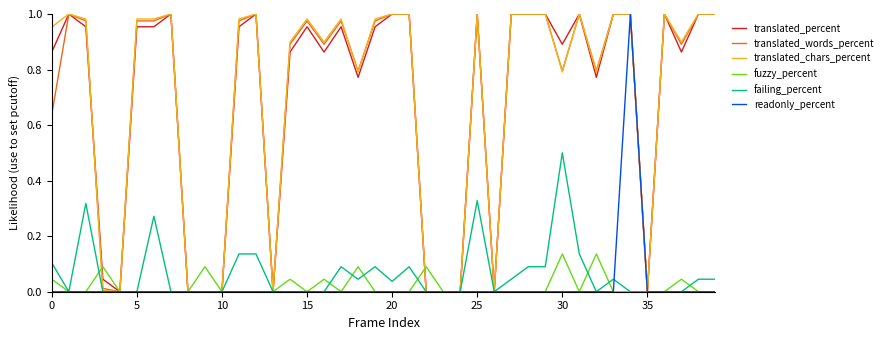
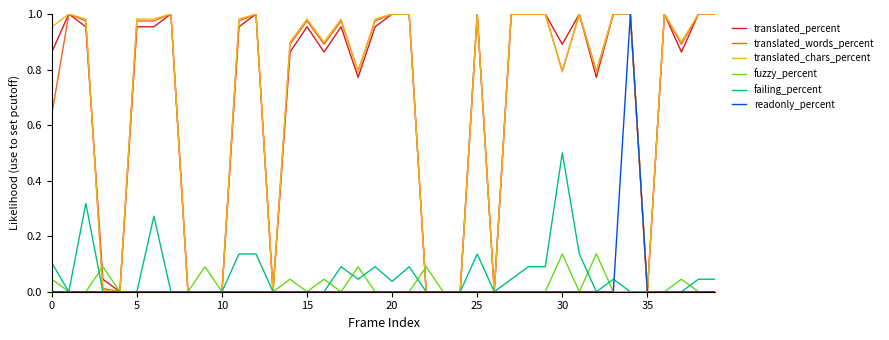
failing_percent, 25: 0.33 -> 0.14
